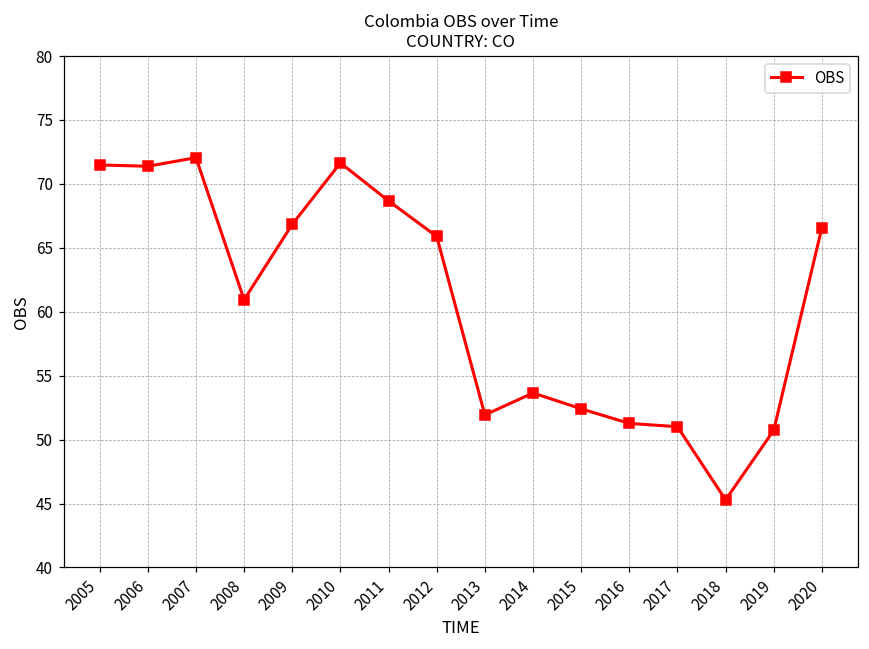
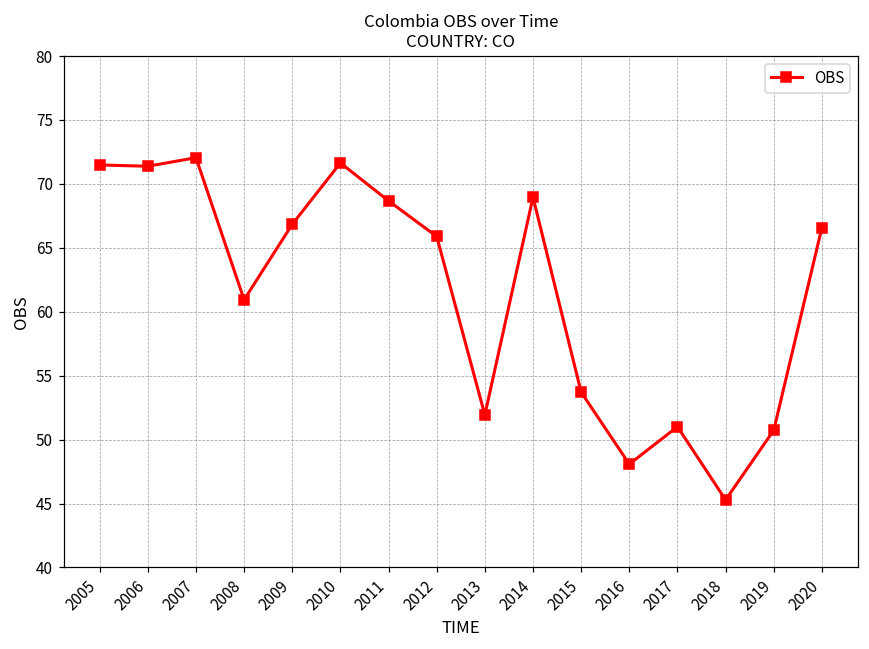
2014: 53.7 -> 69.0
2015: 52.4 -> 53.7
2016: 51.3 -> 48.1
